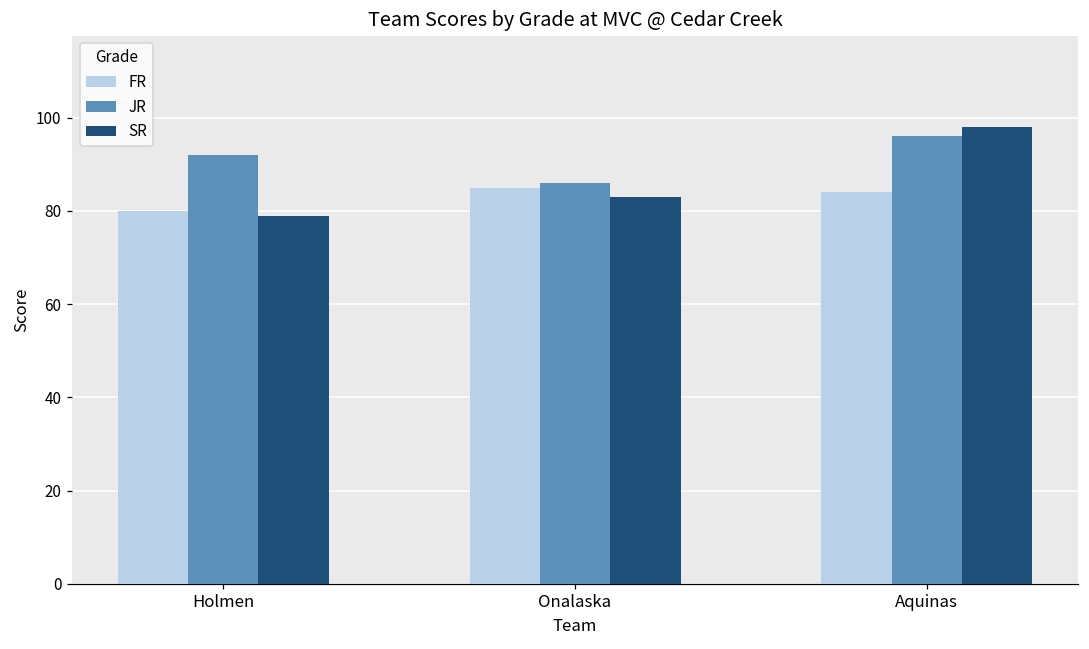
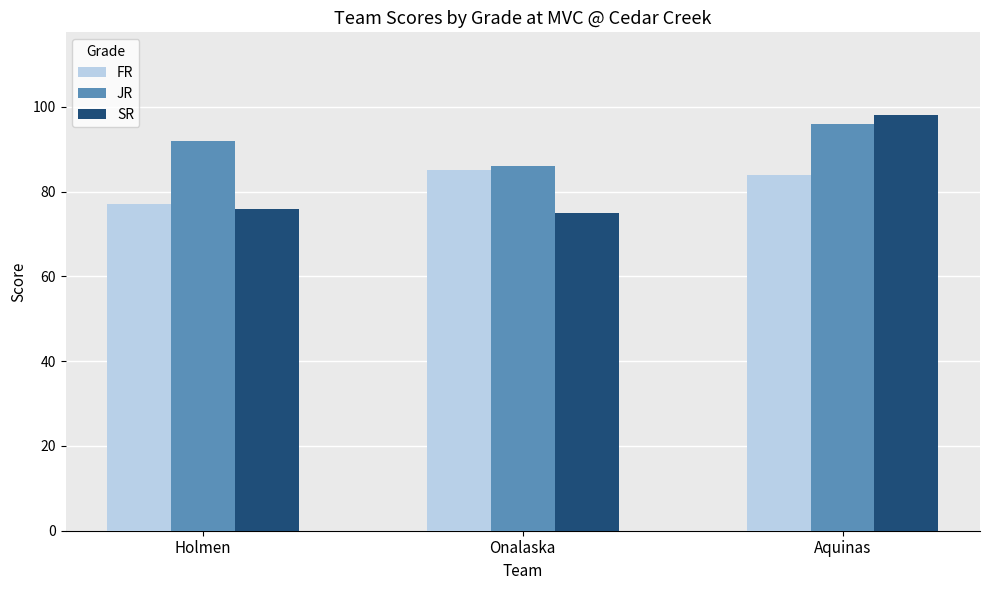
FR, Holmen: 80 -> 77
SR, Holmen: 79 -> 76
SR, Onalaska: 83 -> 75
